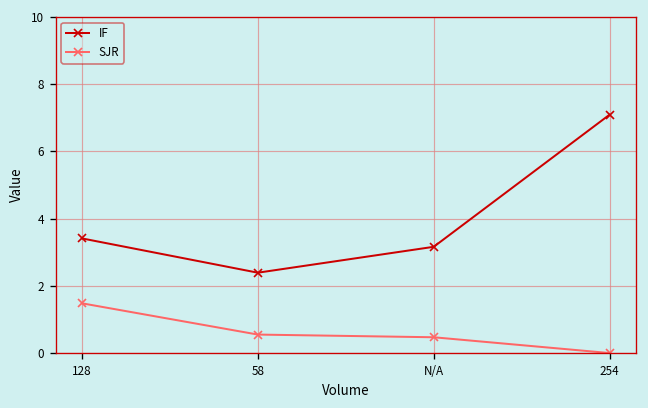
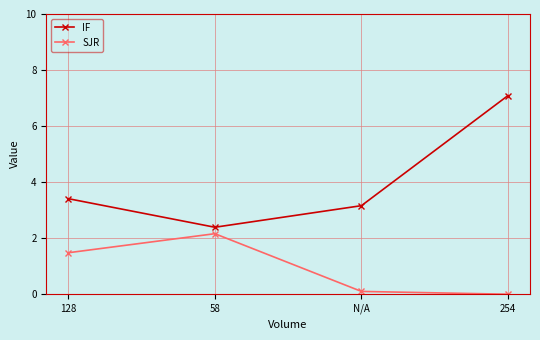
SJR, 58: 0.6 -> 2.2
SJR, N/A: 0.5 -> 0.1
